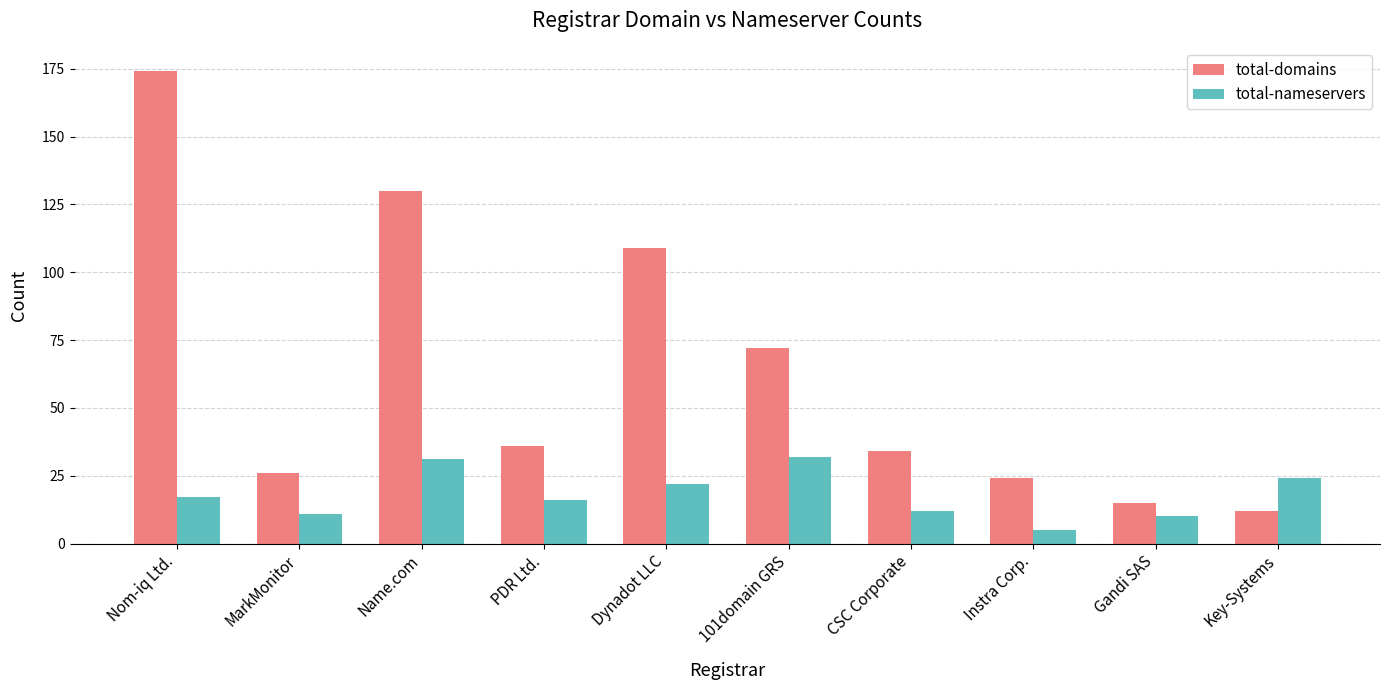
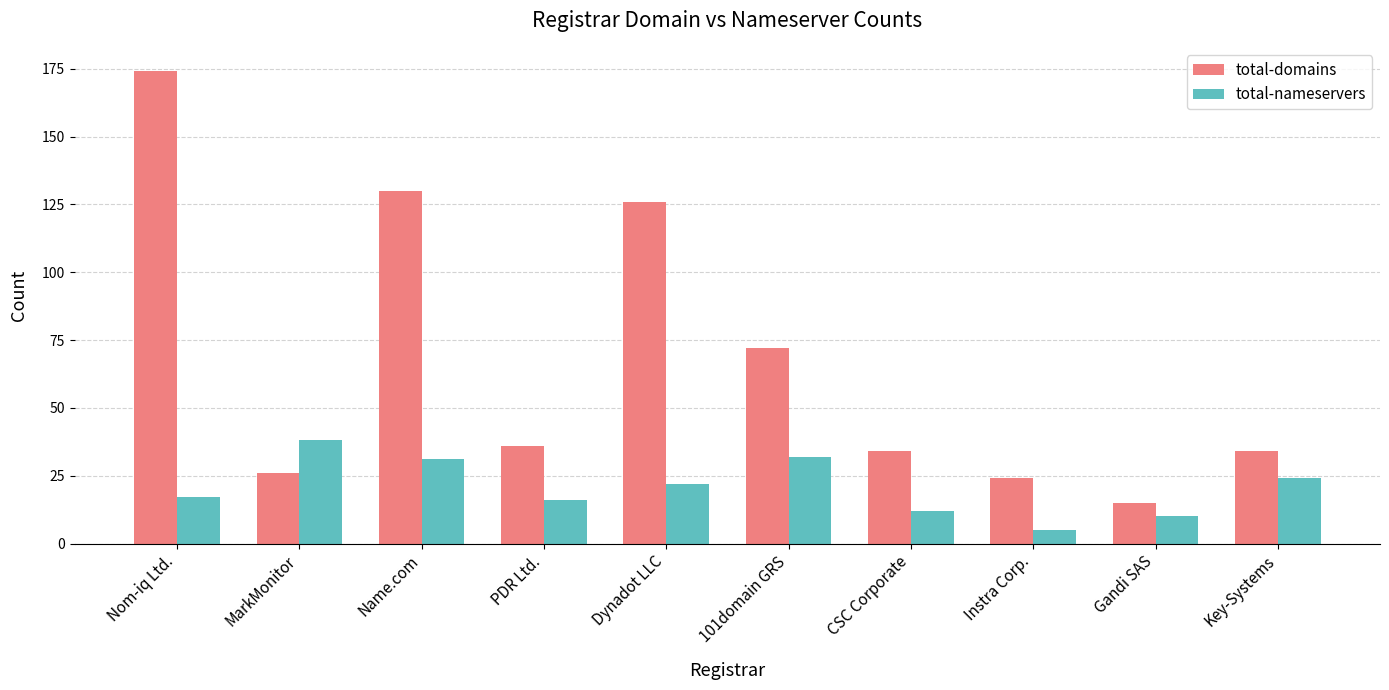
total-nameservers, MarkMonitor: 11 -> 38
total-domains, Dynadot LLC: 109 -> 126
total-domains, Key-Systems: 12 -> 34
